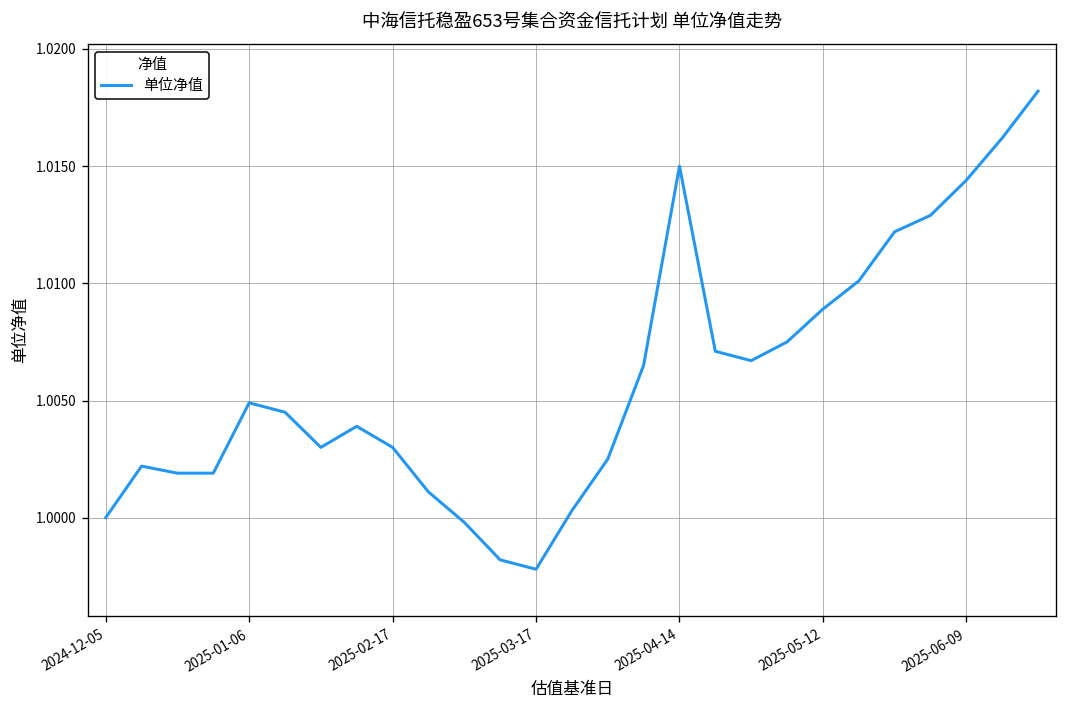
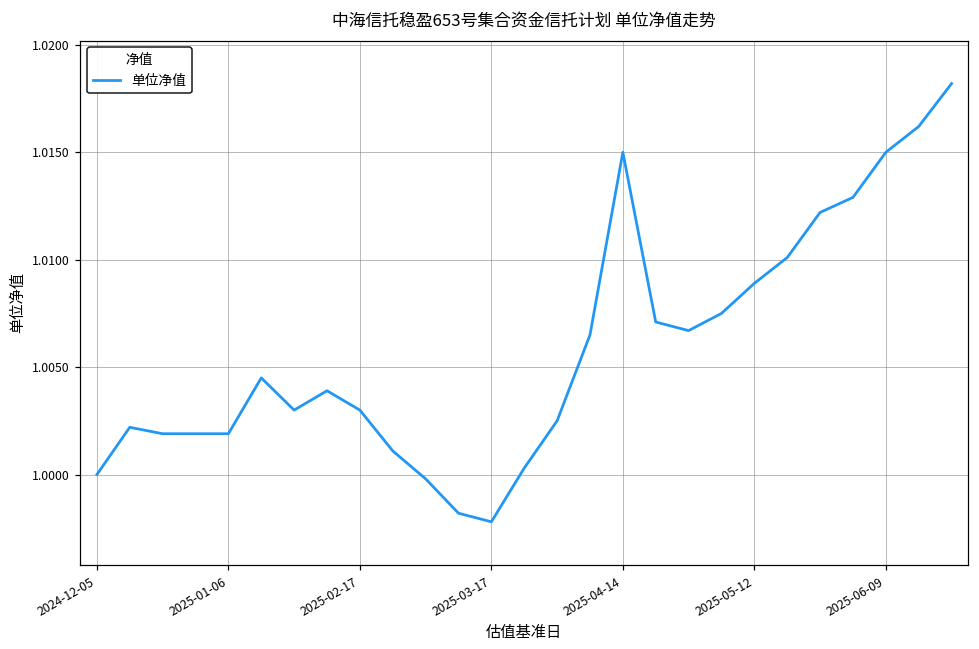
2025-01-06: 1.0049 -> 1.0019
2025-06-09: 1.0144 -> 1.0150
